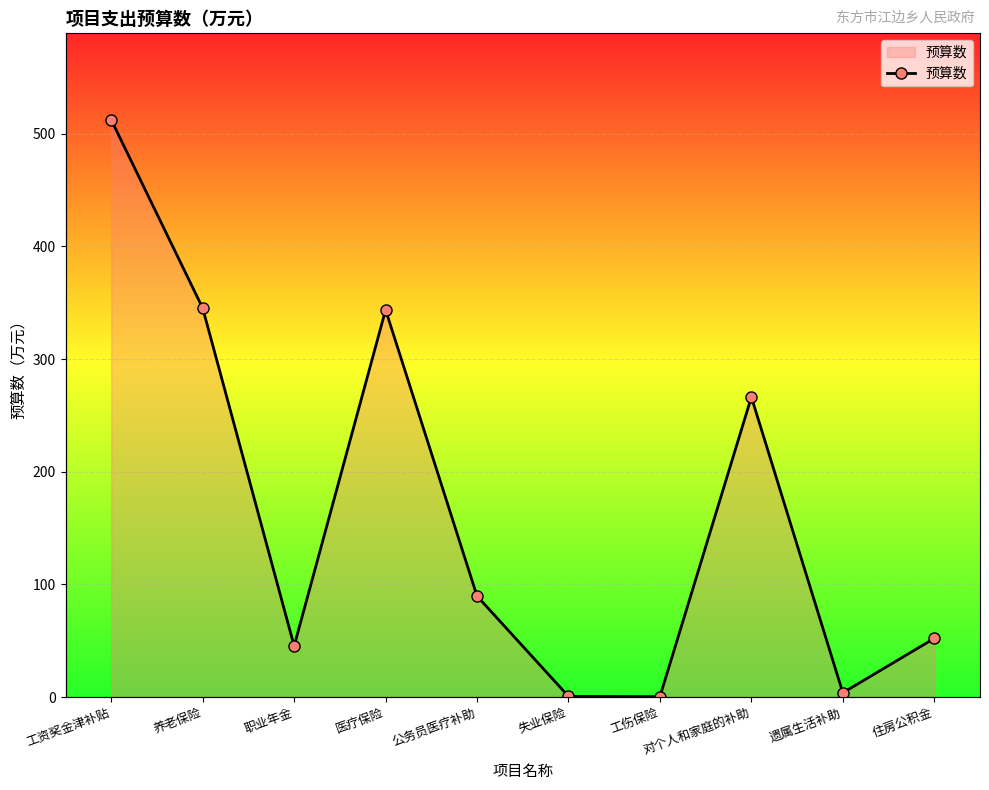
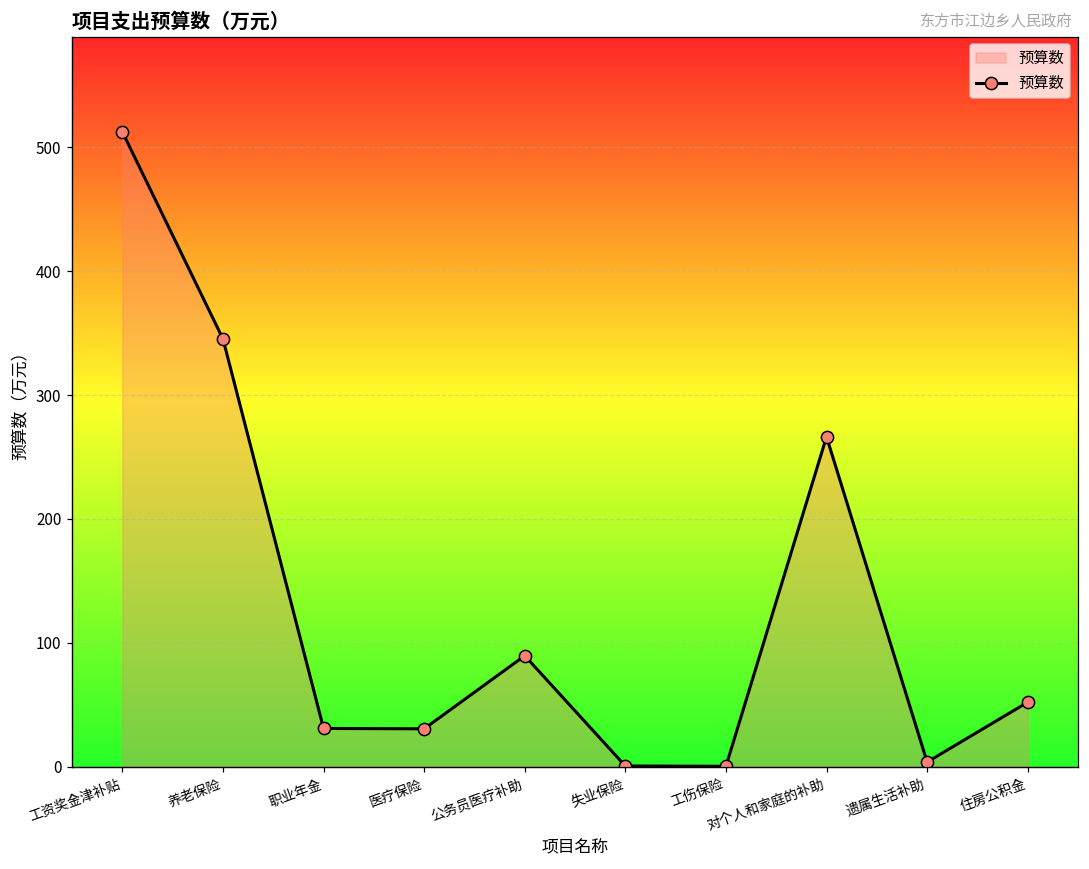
职业年金: 45 -> 31
医疗保险: 344 -> 31
